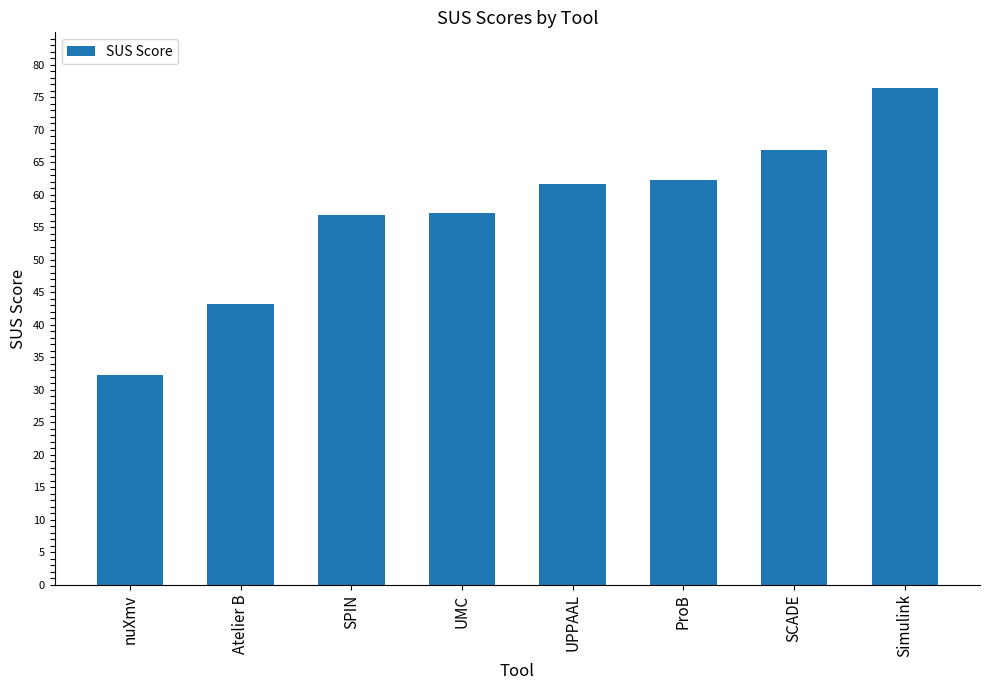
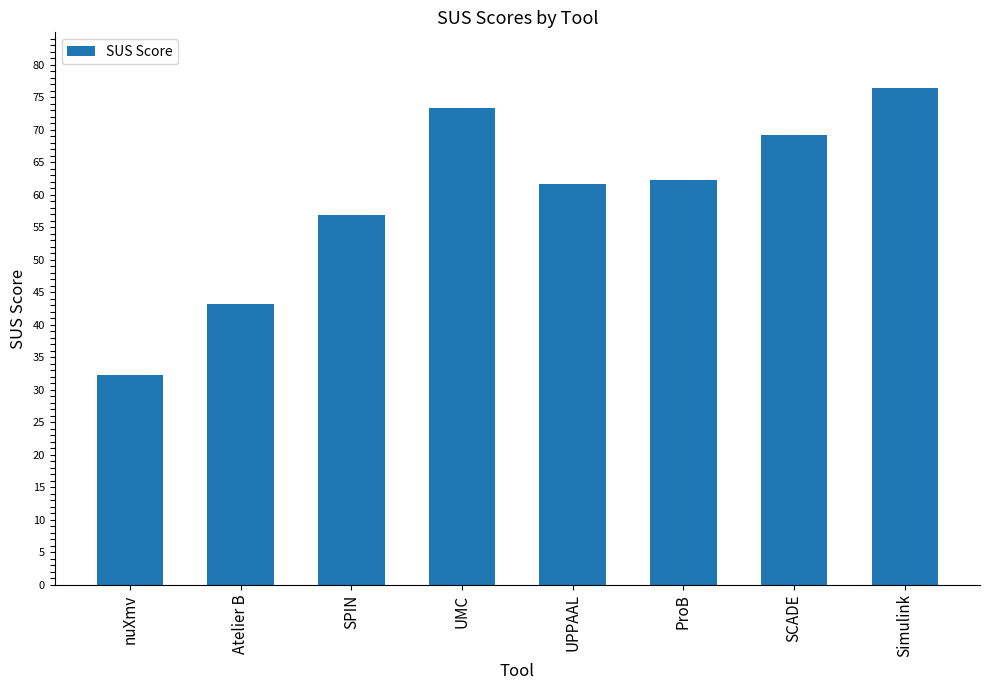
UMC: 57 -> 73
SCADE: 67 -> 69
